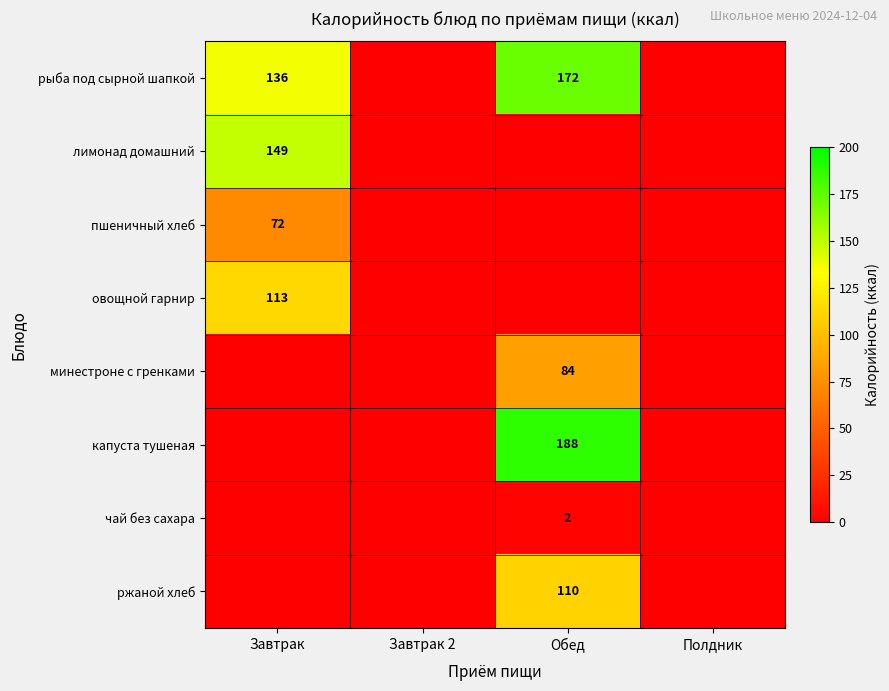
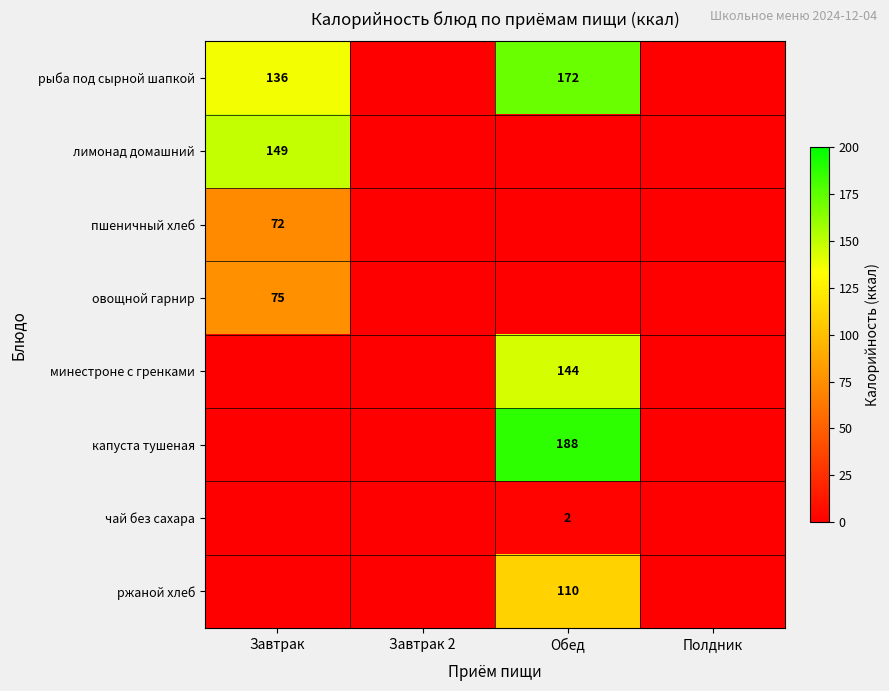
овощной гарнир, Завтрак: 113 -> 75
минестроне с гренками, Обед: 84 -> 144
